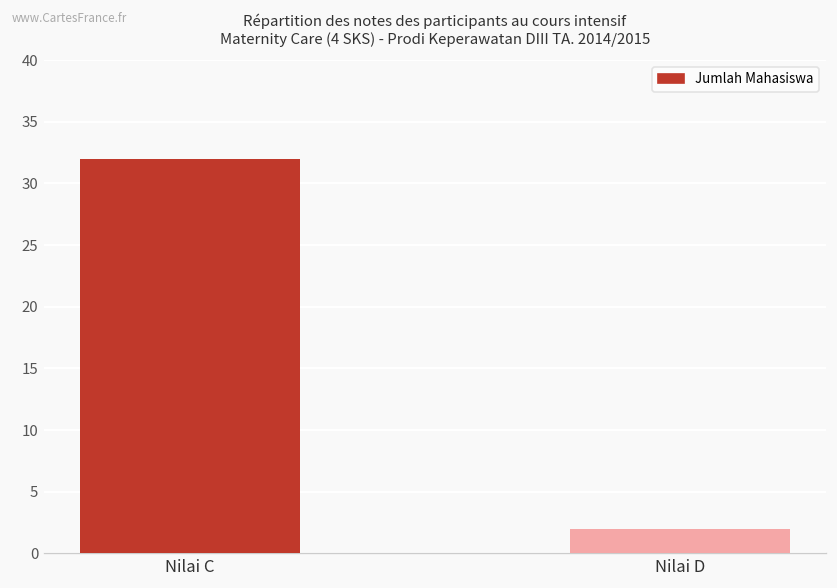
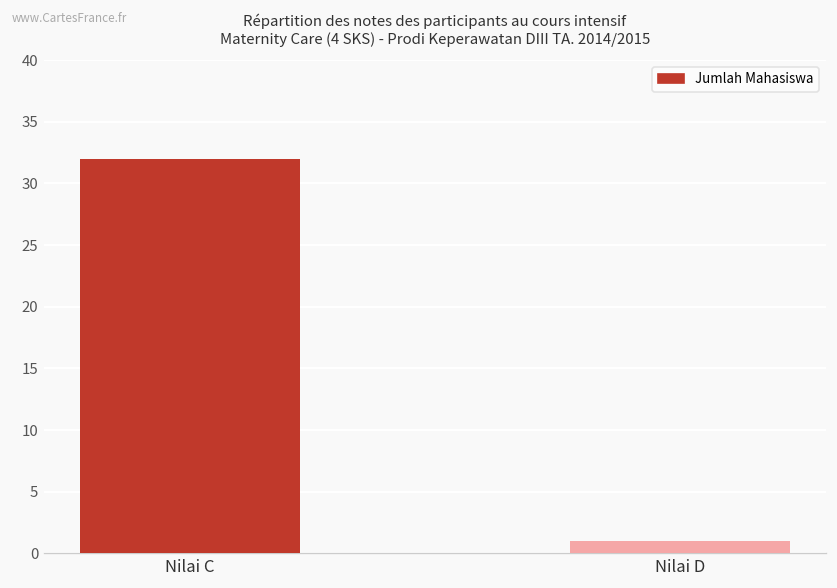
Nilai D: 2 -> 1
